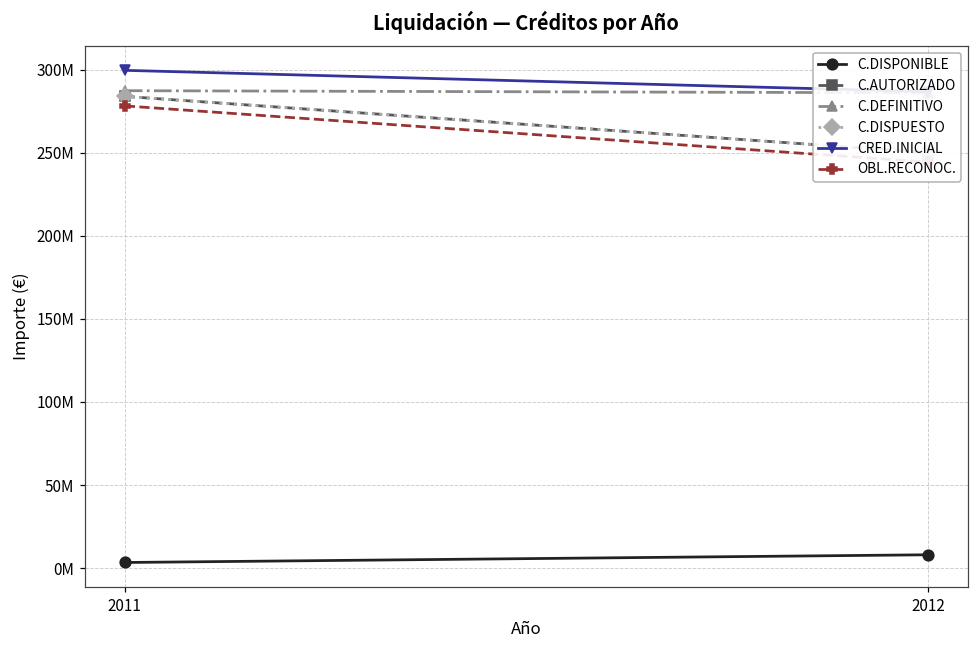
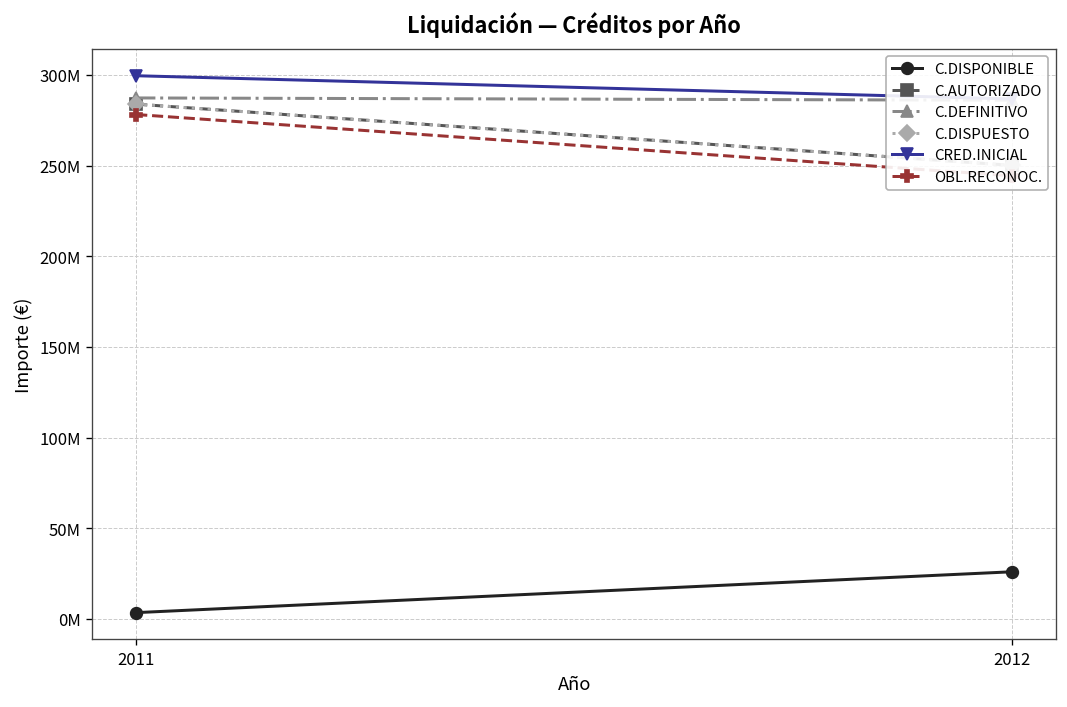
C.DISPONIBLE, 2012: 8000000 -> 26000000
